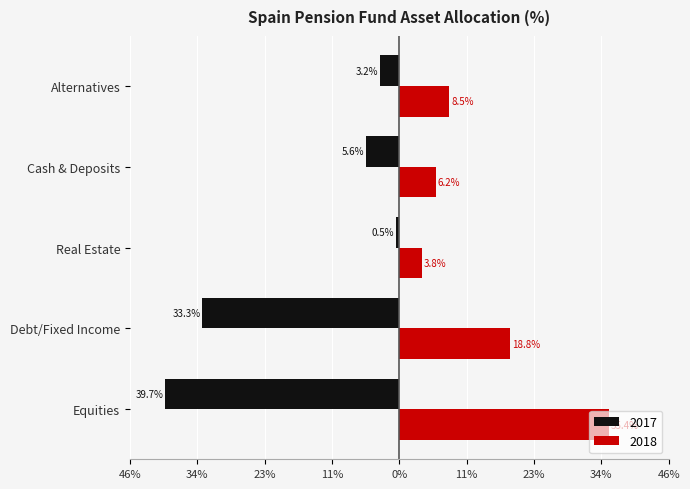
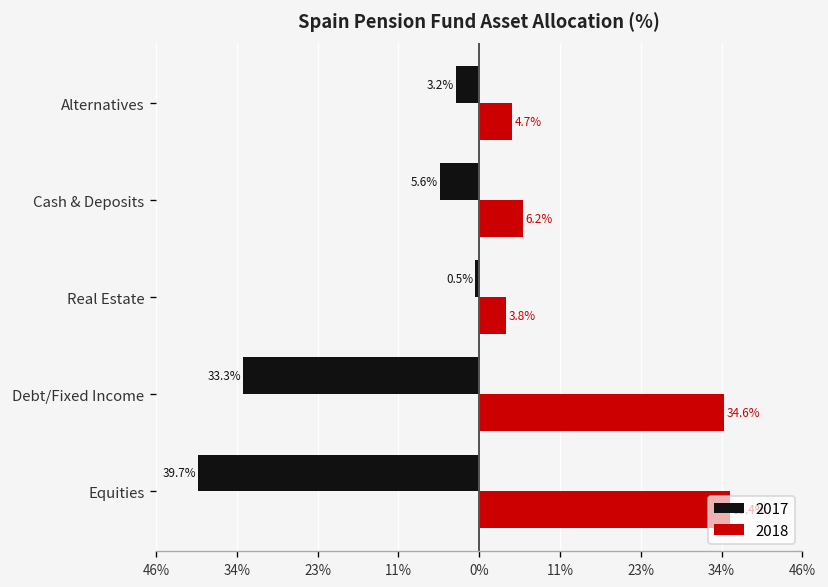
2018, Alternatives: 8.5% -> 4.7%
2018, Debt/Fixed Income: 18.8% -> 34.6%
